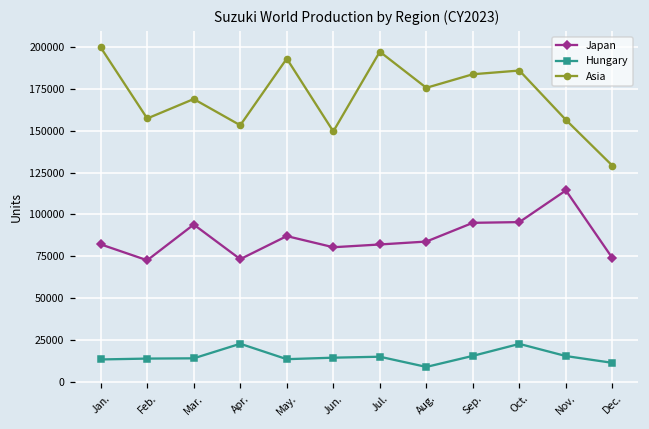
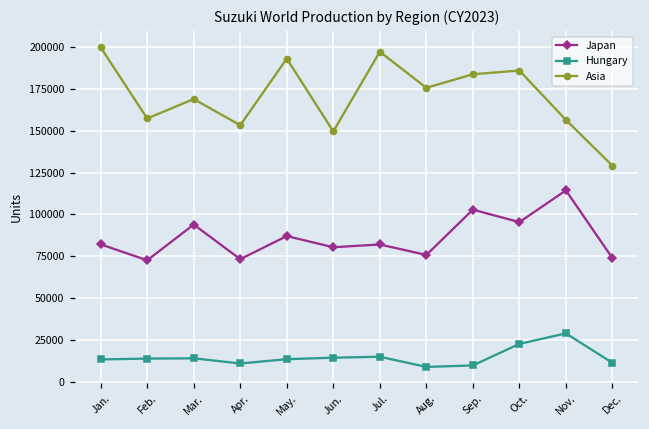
Hungary, Apr.: 23000 -> 11000
Japan, Aug.: 84000 -> 76000
Japan, Sep.: 95000 -> 103000
Hungary, Sep.: 15000 -> 10000
Hungary, Nov.: 15000 -> 29000
